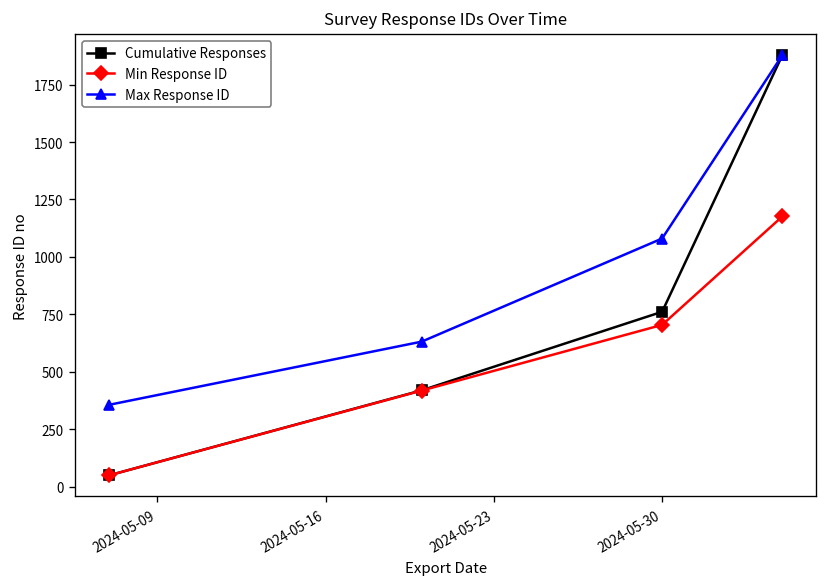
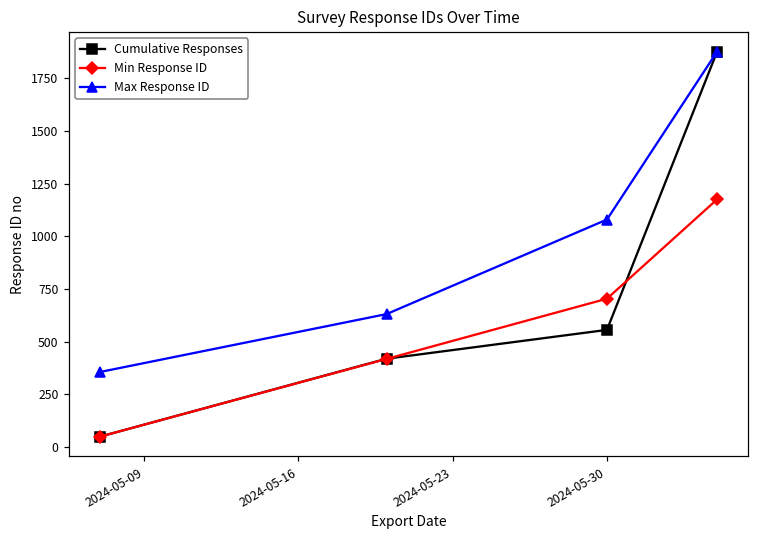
Cumulative Responses, 2024-05-30: 760 -> 560
